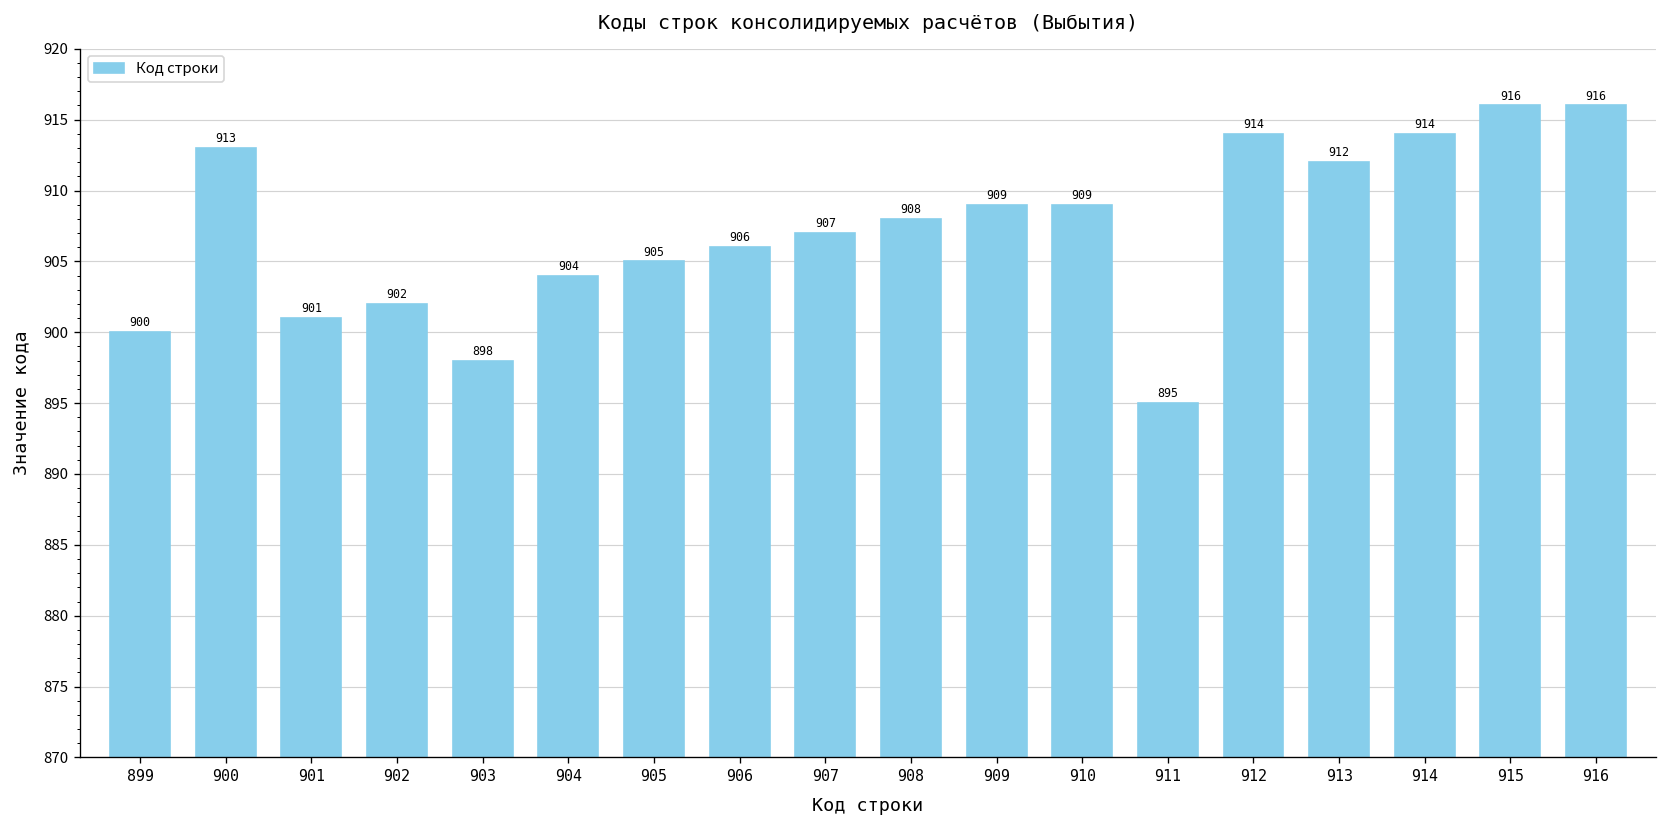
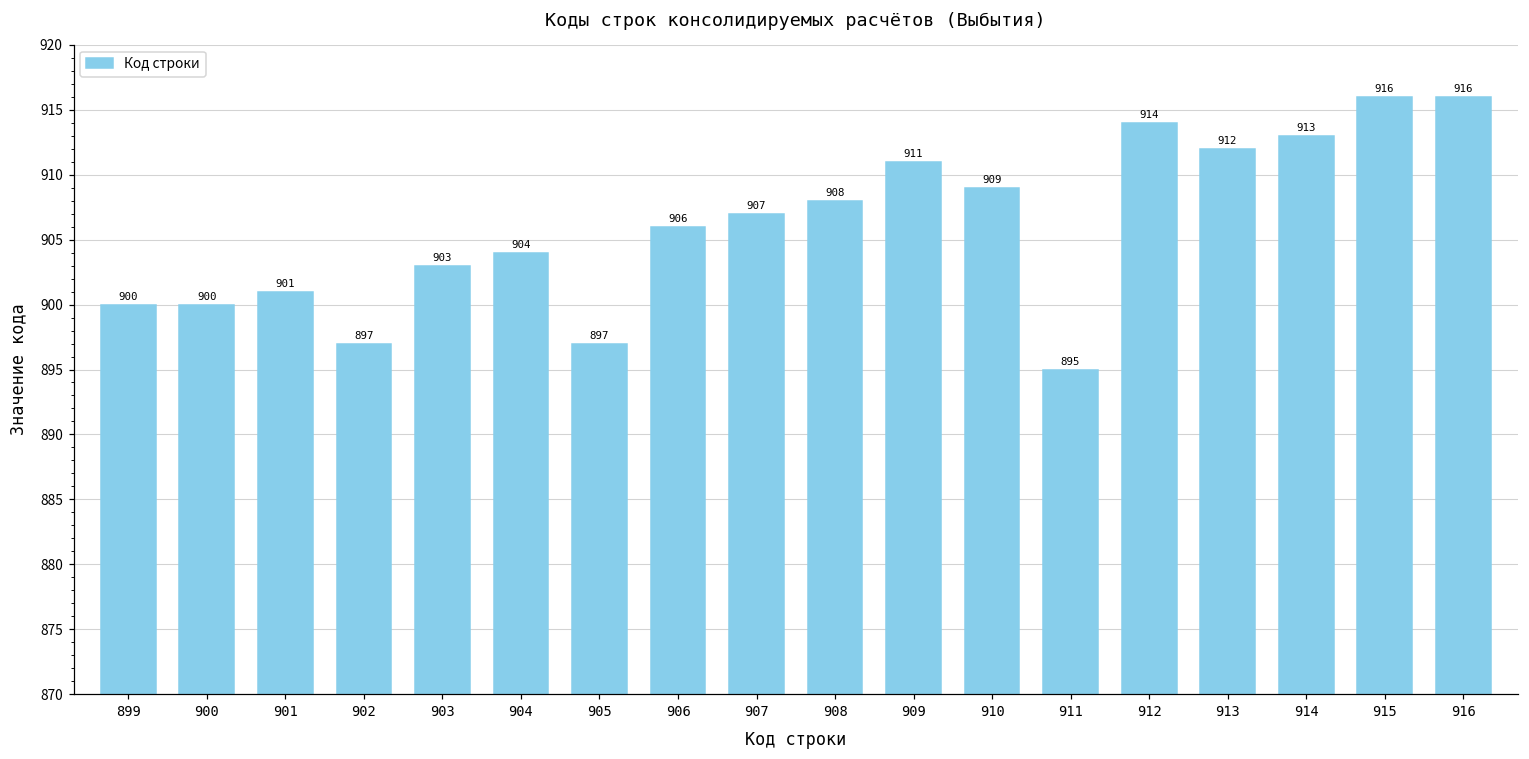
900: 913 -> 900
902: 902 -> 897
903: 898 -> 903
905: 905 -> 897
909: 909 -> 911
914: 914 -> 913
